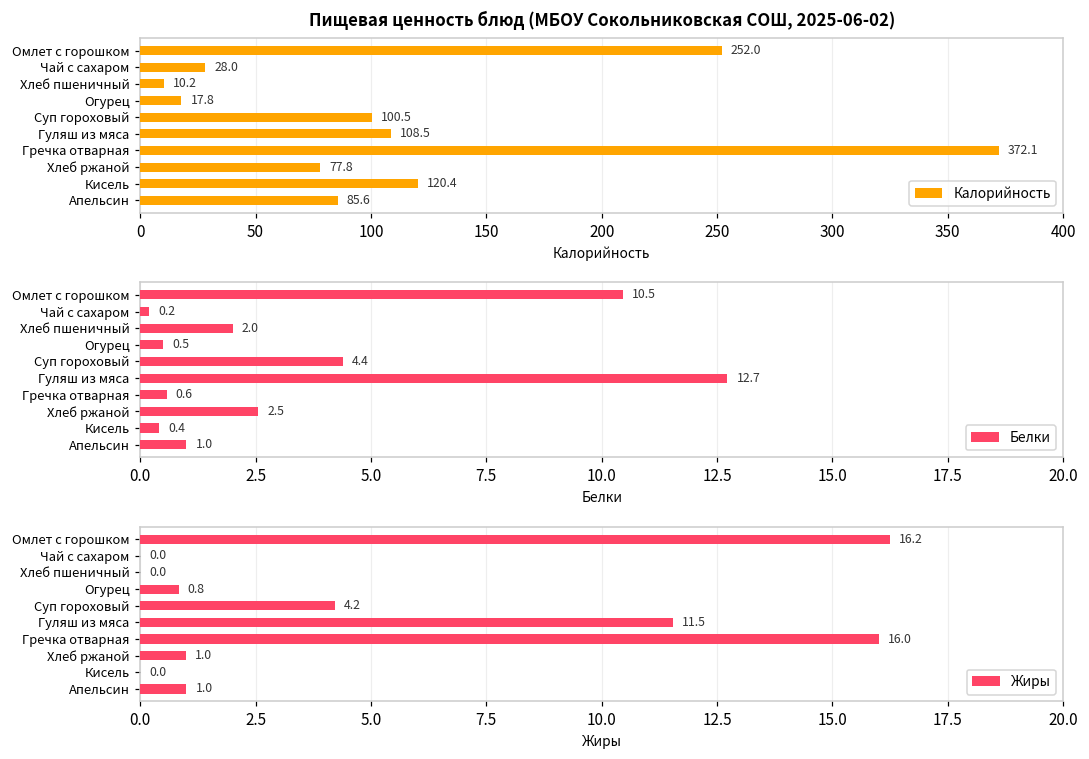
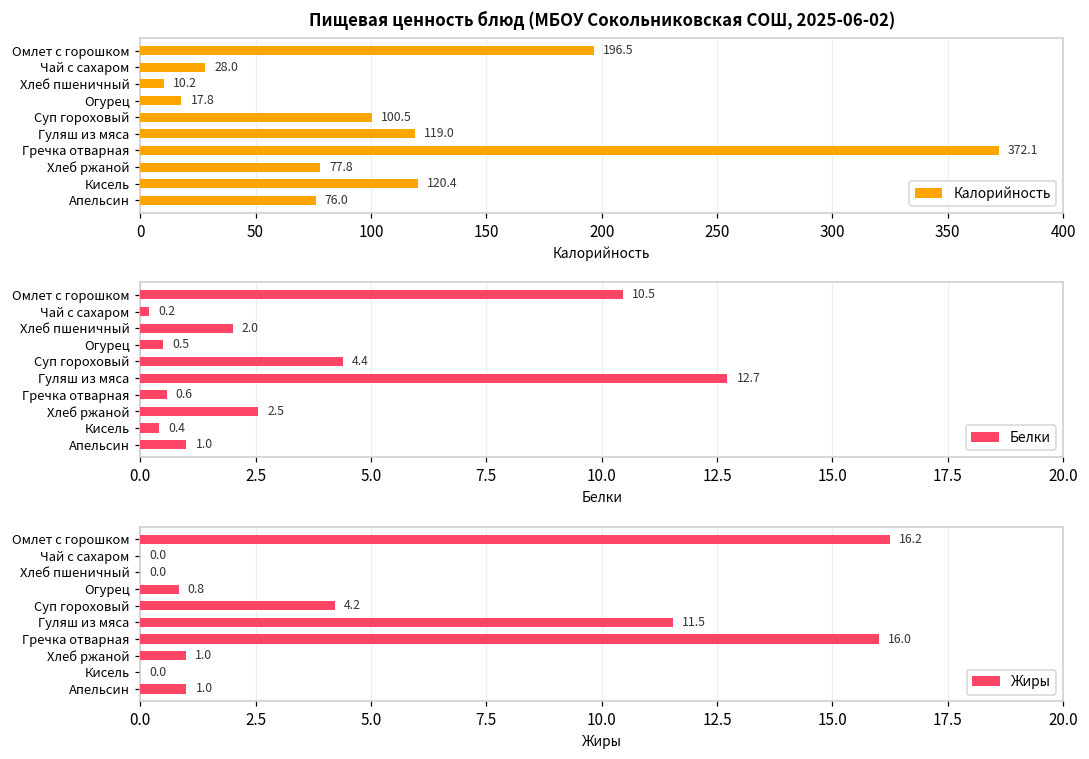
Пищевая ценность блюд (МБОУ Сокольниковская СОШ, 2025-06-02), Омлет с горошком: 252.0 -> 196.5
Пищевая ценность блюд (МБОУ Сокольниковская СОШ, 2025-06-02), Гуляш из мяса: 108.5 -> 119.0
Пищевая ценность блюд (МБОУ Сокольниковская СОШ, 2025-06-02), Апельсин: 85.6 -> 76.0
